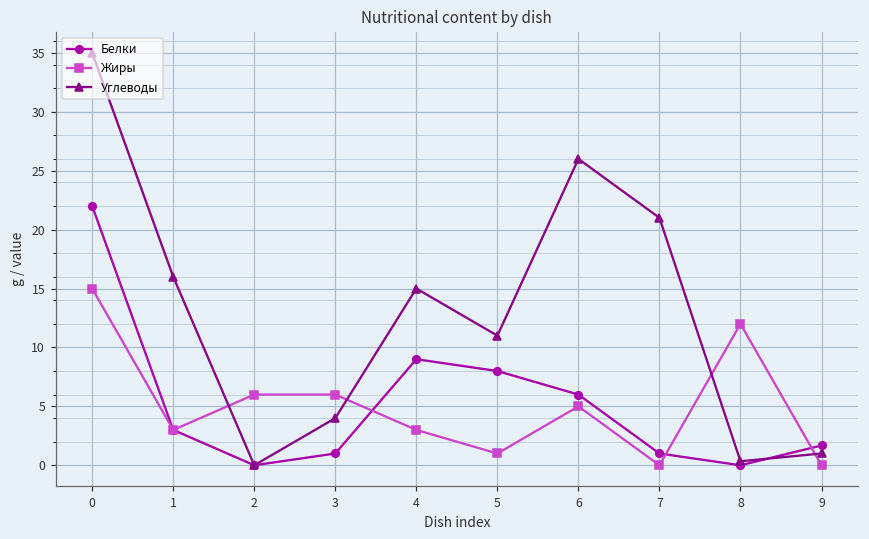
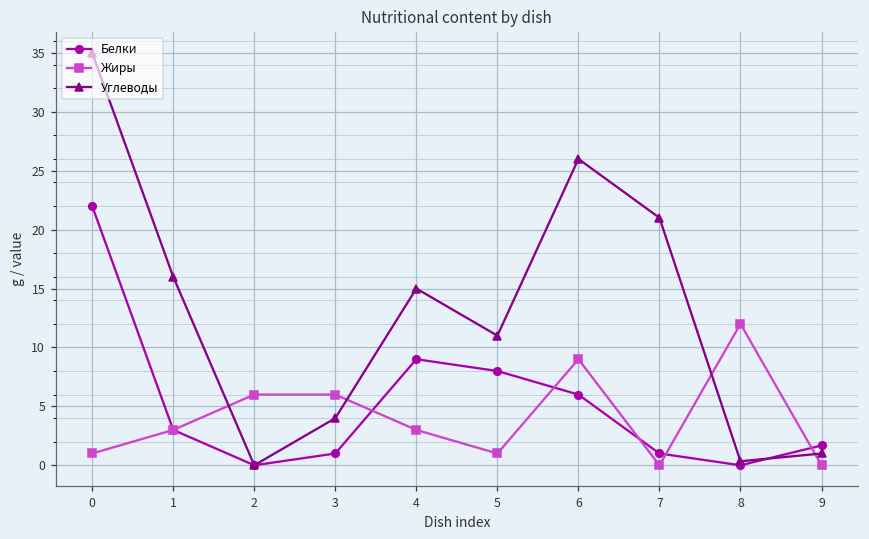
Жиры, 0: 15 -> 1
Жиры, 6: 5 -> 9
